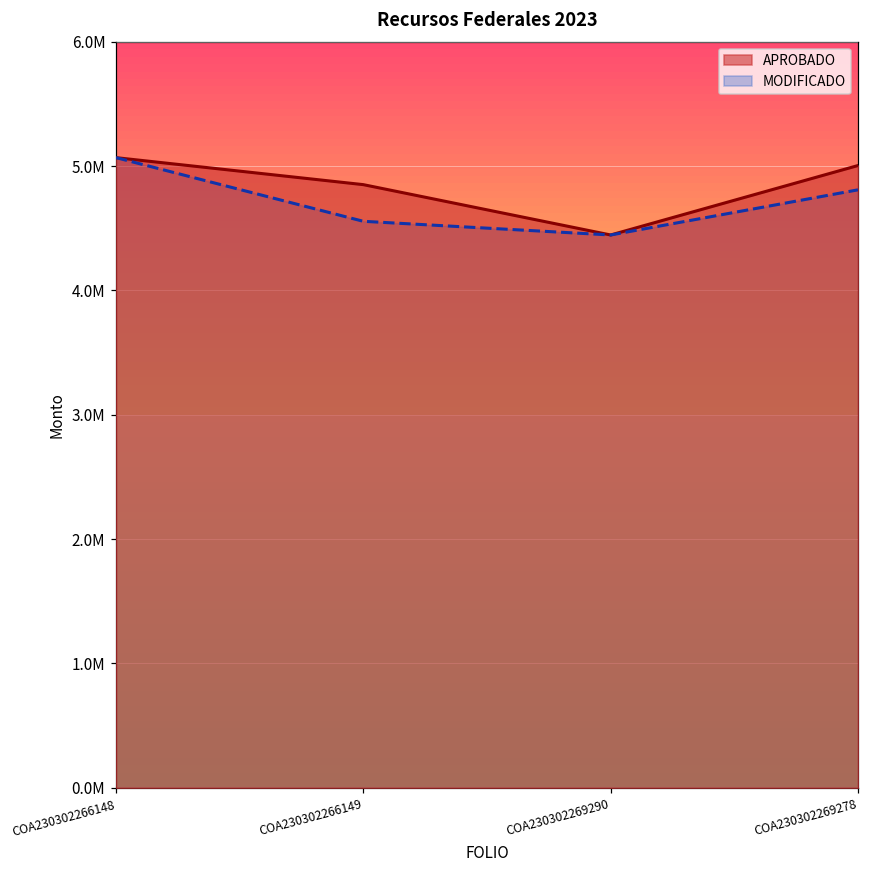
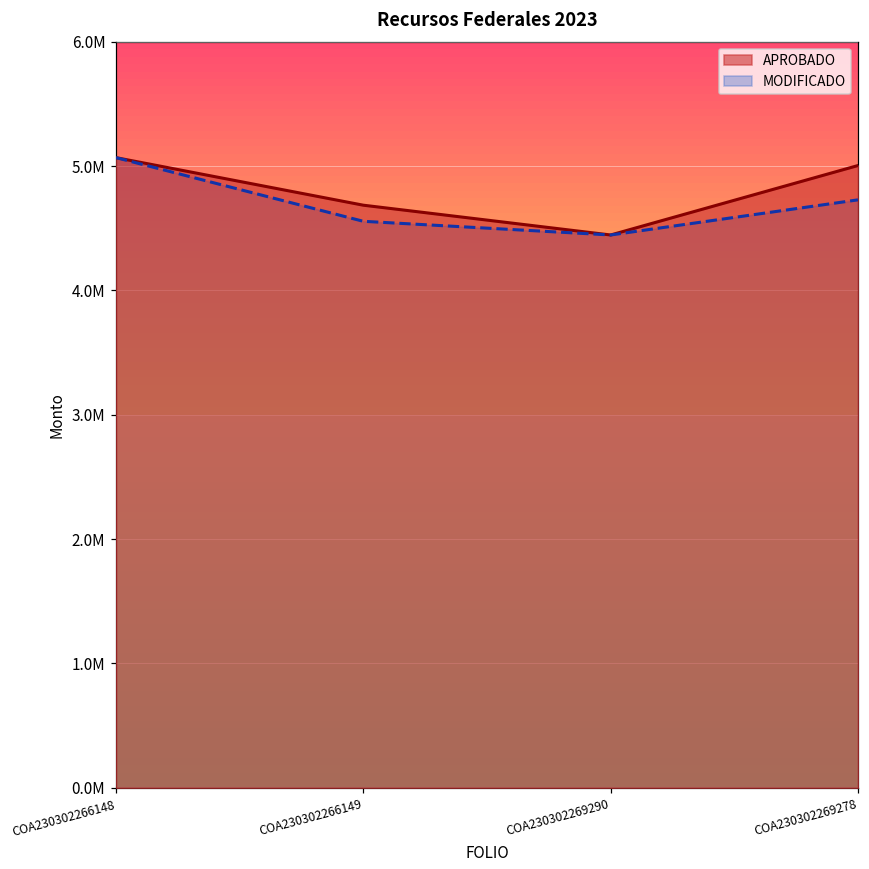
APROBADO, COA230302266149: 4850000 -> 4690000
MODIFICADO, COA230302269278: 4810000 -> 4730000
